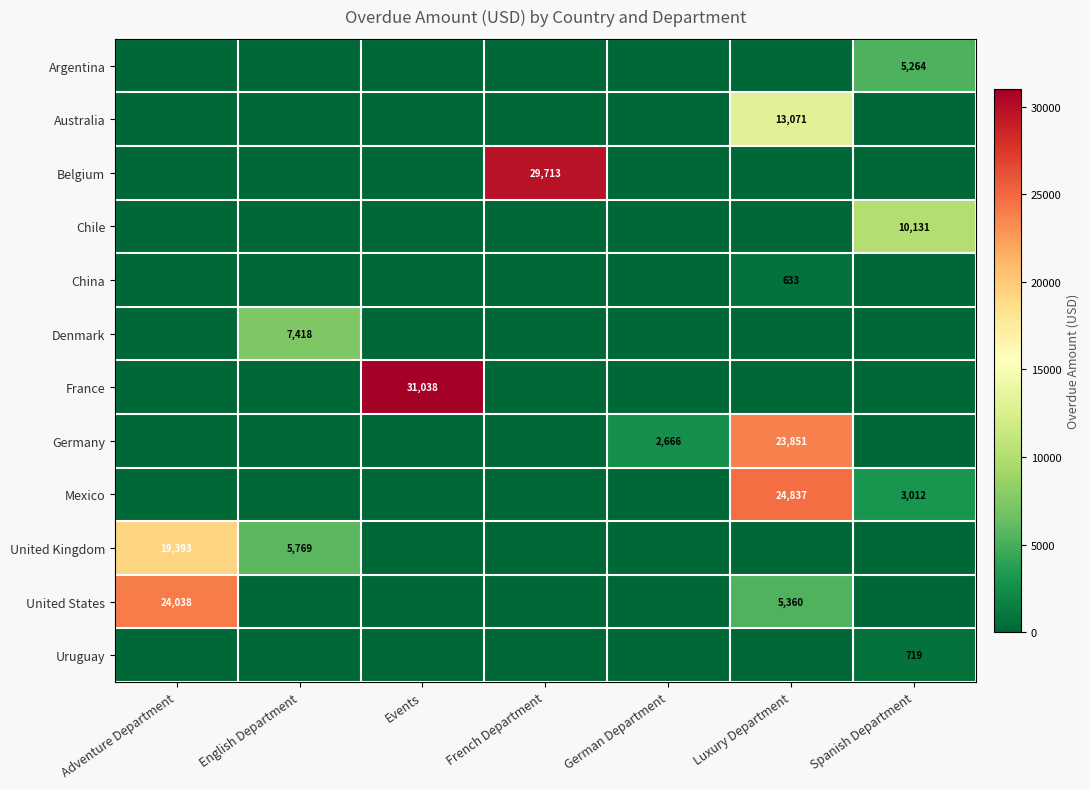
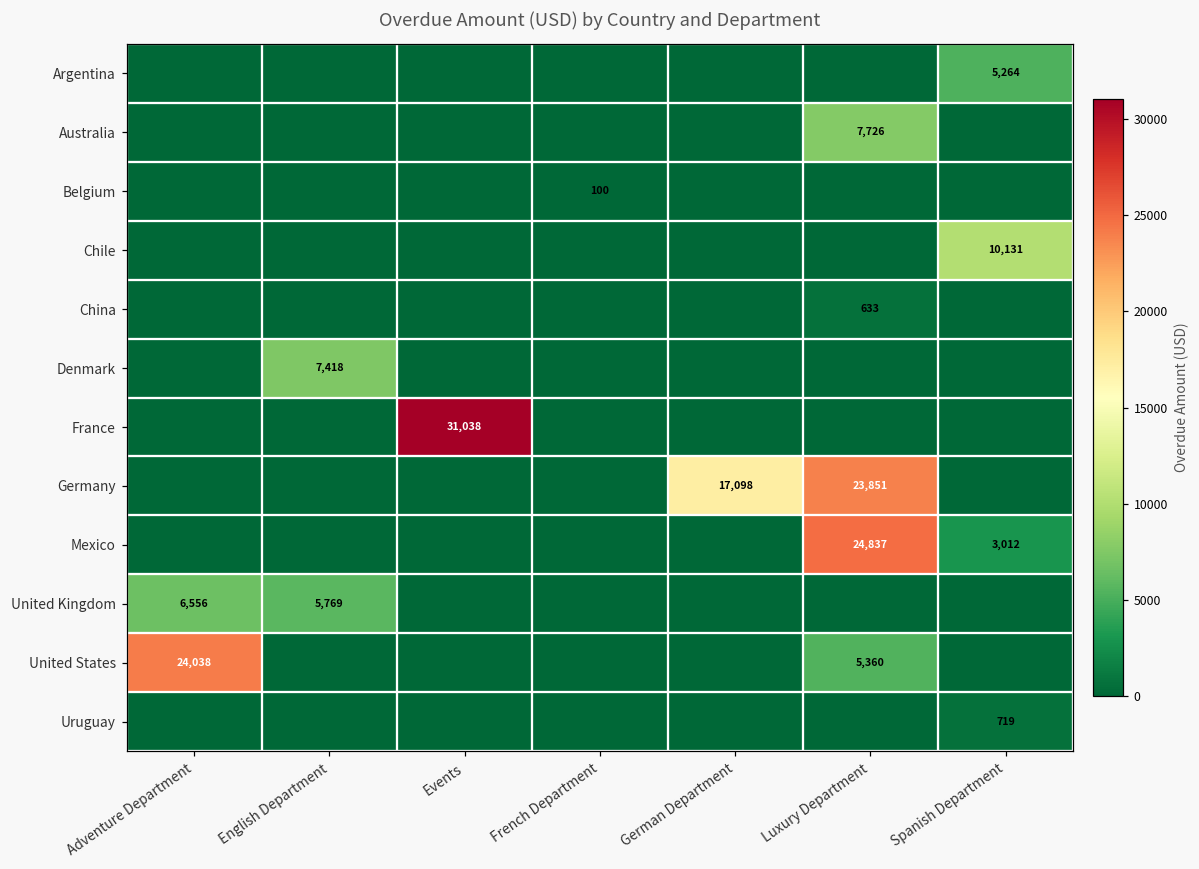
Australia, Luxury Department: 13,071 -> 7,726
Belgium, French Department: 29,713 -> 100
Germany, German Department: 2,666 -> 17,098
United Kingdom, Adventure Department: 19,393 -> 6,556
